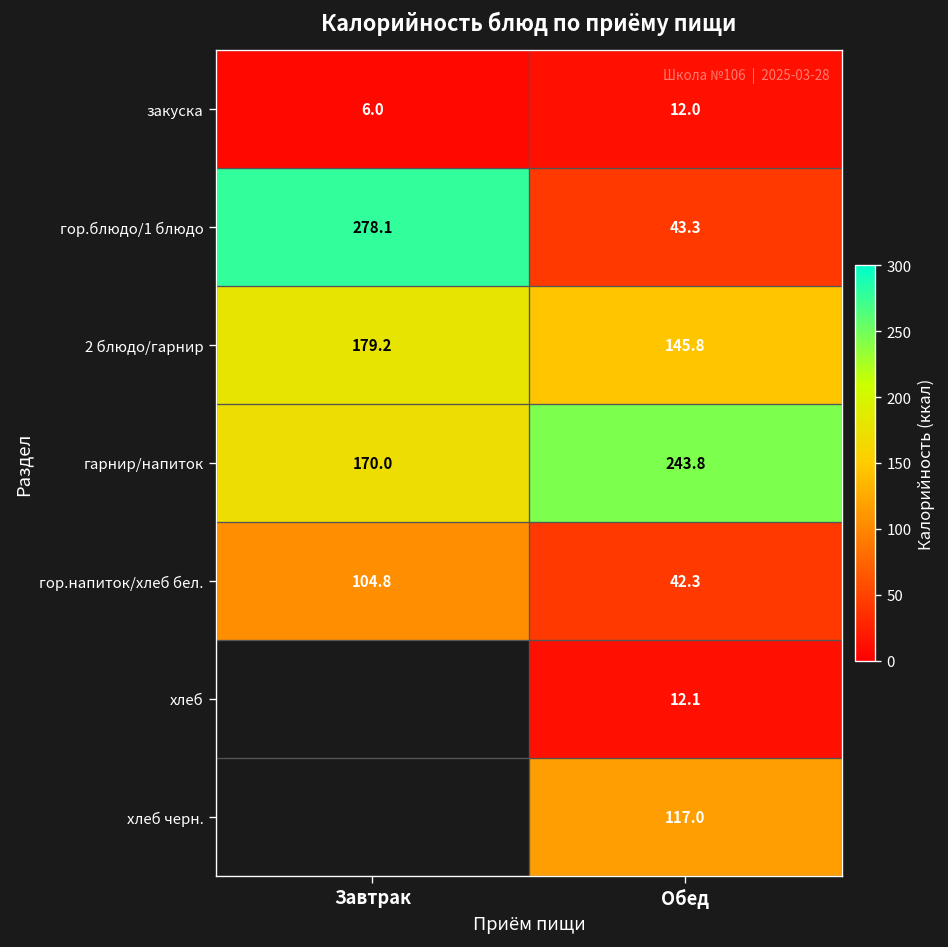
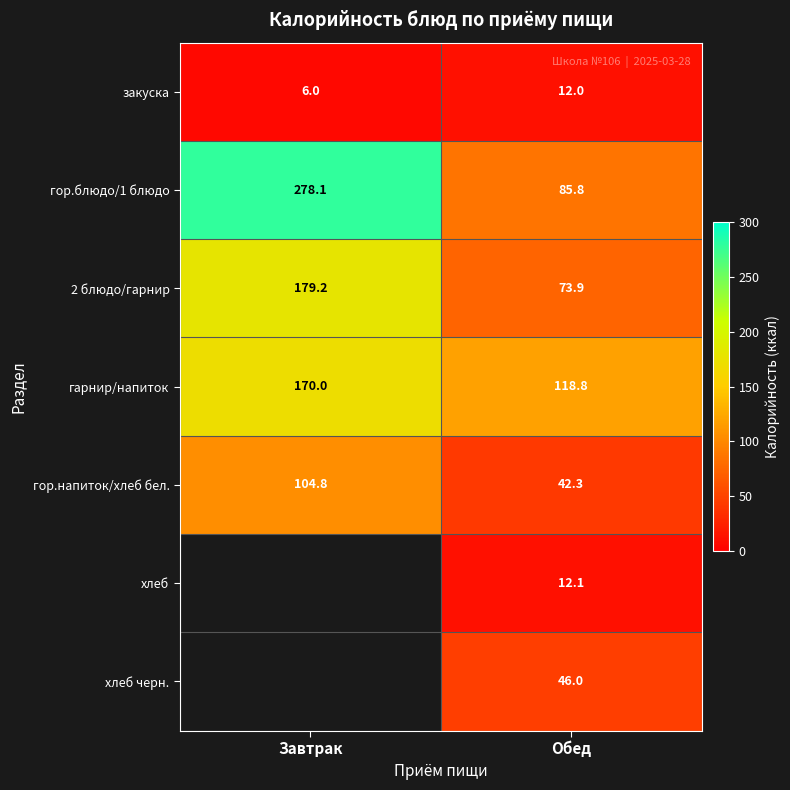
гор.блюдо/1 блюдо, Обед: 43.3 -> 85.8
2 блюдо/гарнир, Обед: 145.8 -> 73.9
гарнир/напиток, Обед: 243.8 -> 118.8
хлеб черн., Обед: 117.0 -> 46.0
